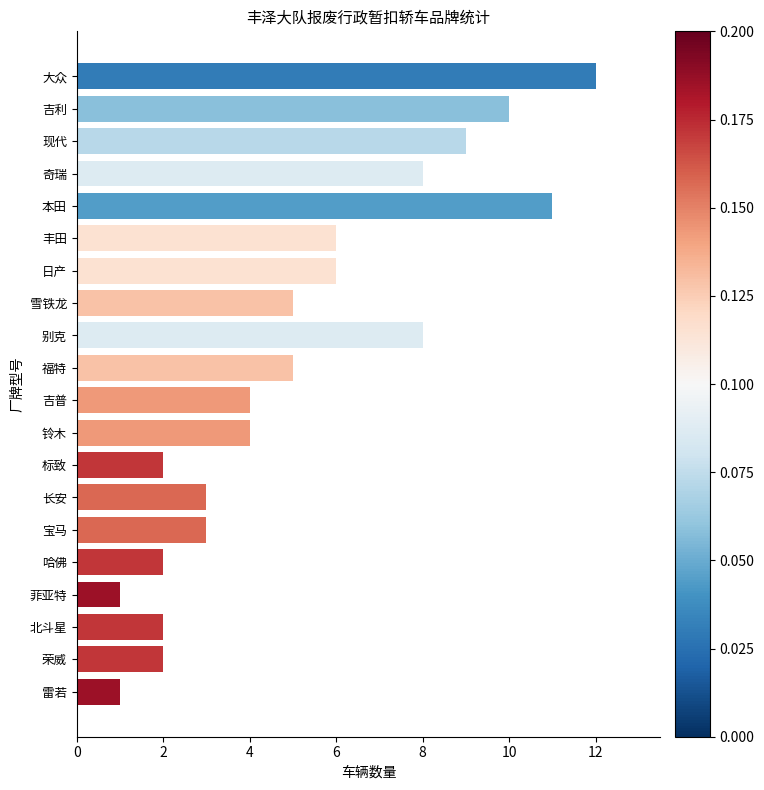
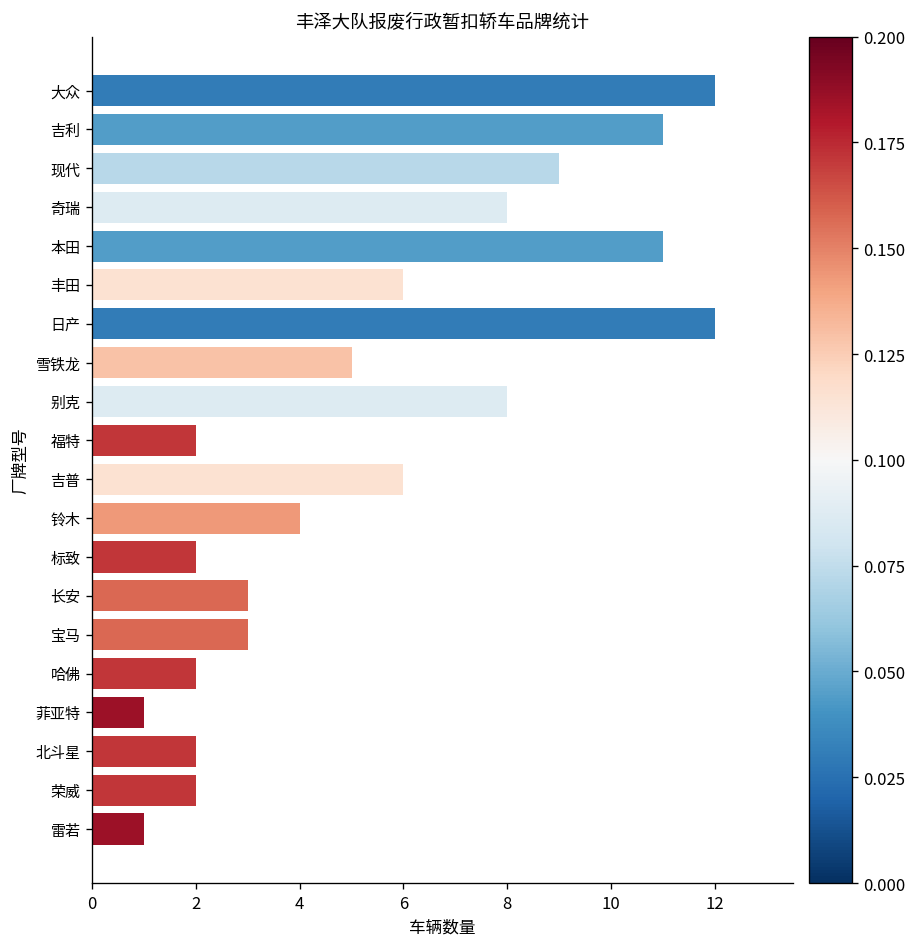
吉利: 10 -> 11
日产: 6 -> 12
福特: 5 -> 2
吉普: 4 -> 6
